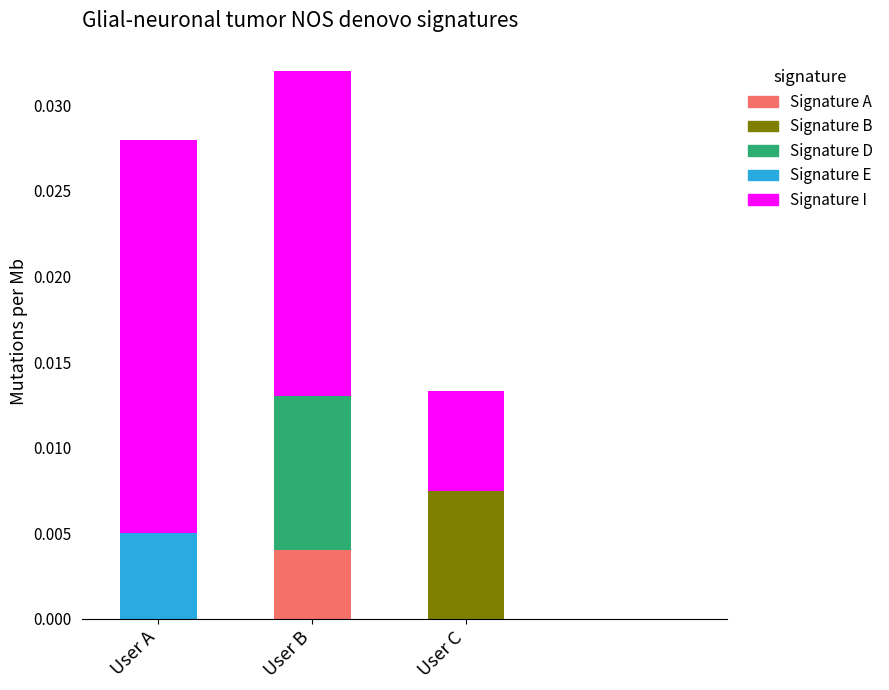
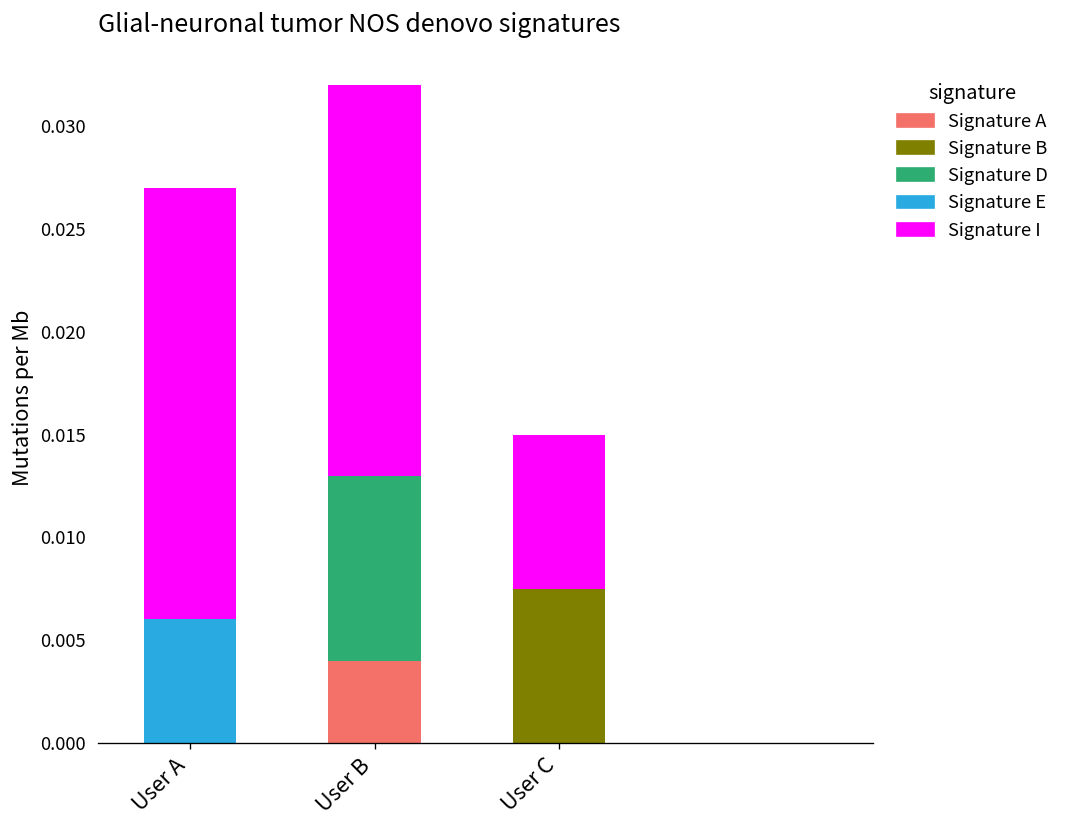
Signature E, User A: 0.005 -> 0.006
Signature I, User A: 0.023 -> 0.021
Signature I, User C: 0.0058 -> 0.0075
